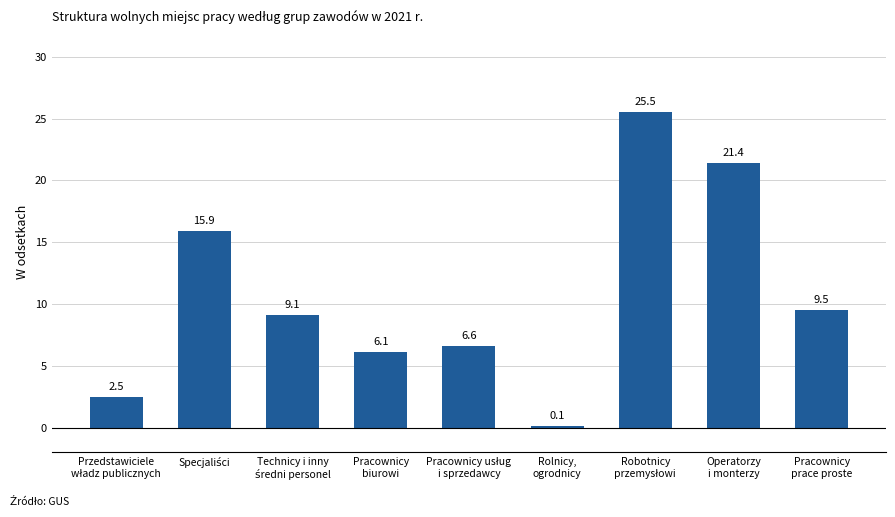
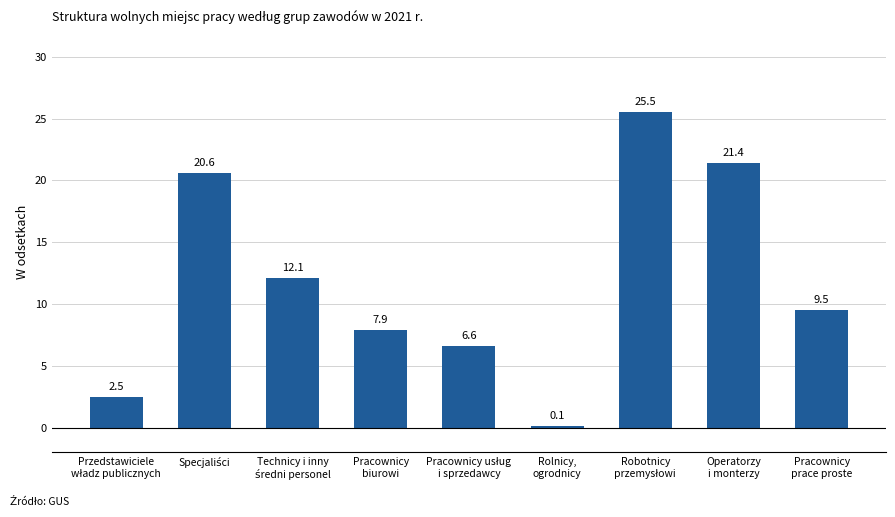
Specjaliści: 15.9 -> 20.6
Technicy i inny średni personel: 9.1 -> 12.1
Pracownicy biurowi: 6.1 -> 7.9
